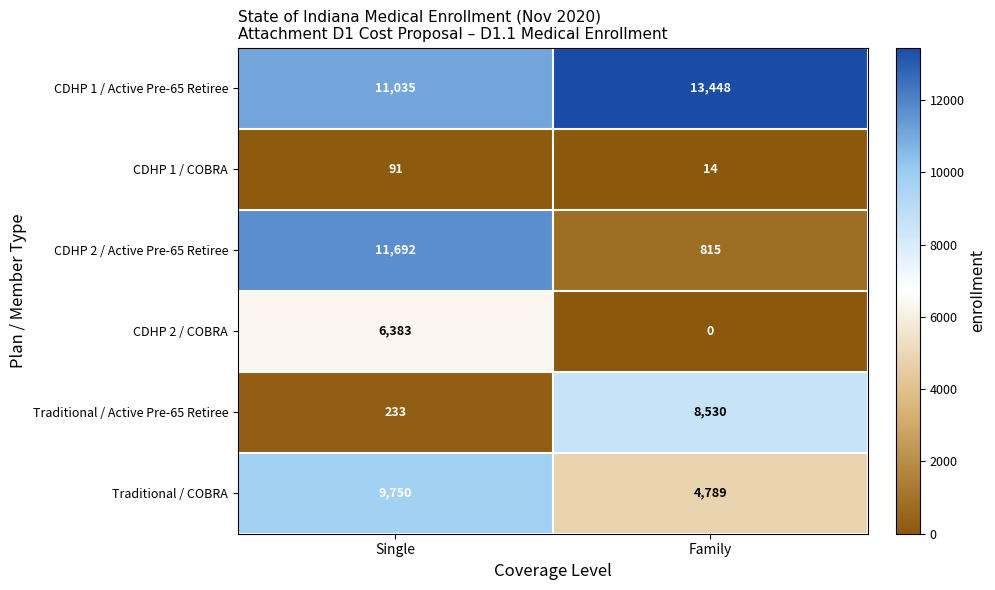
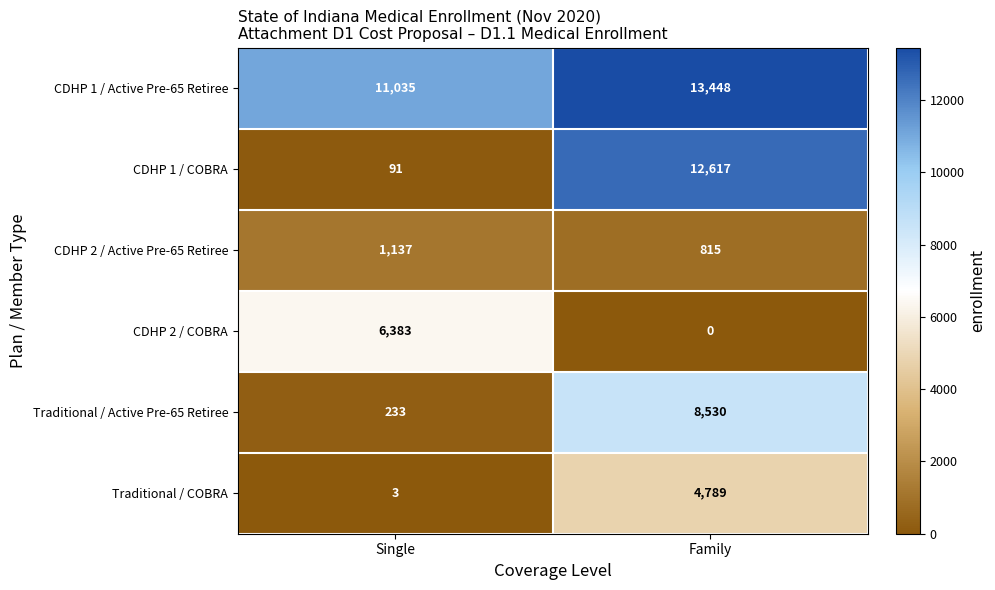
CDHP 1 / COBRA, Family: 14 -> 12,617
CDHP 2 / Active Pre-65 Retiree, Single: 11,692 -> 1,137
Traditional / COBRA, Single: 9,750 -> 3
